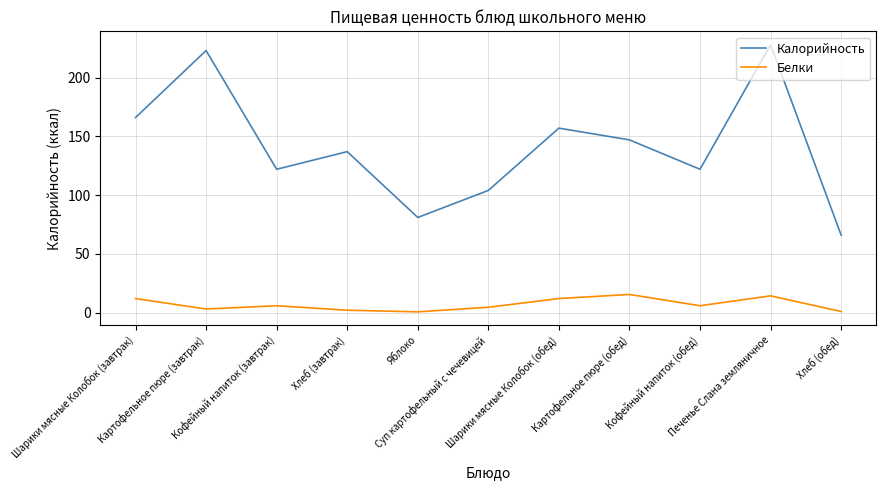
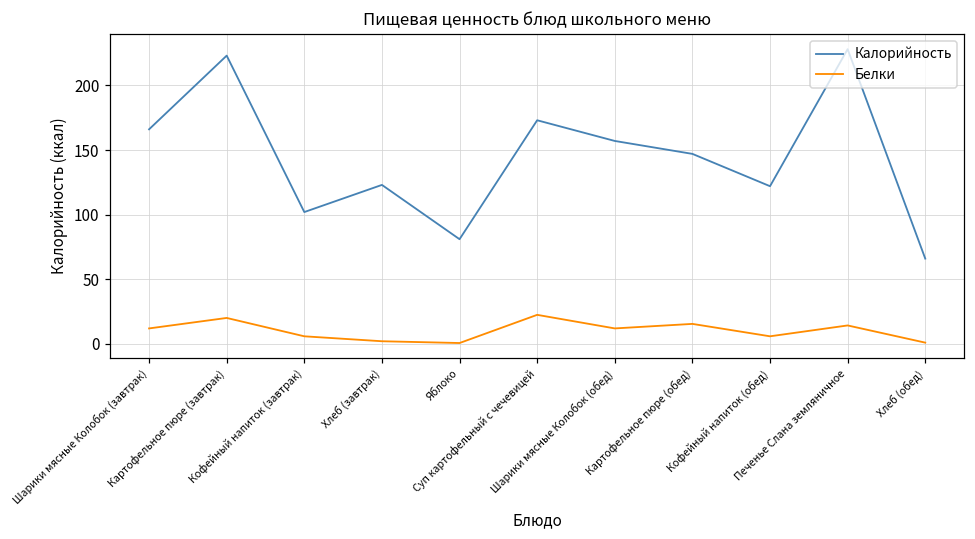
Белки, Картофельное пюре (завтрак): 3 -> 20
Калорийность, Кофейный напиток (завтрак): 122 -> 102
Калорийность, Хлеб (завтрак): 137 -> 123
Калорийность, Суп картофельный с чечевицей: 104 -> 173
Белки, Суп картофельный с чечевицей: 5 -> 23
